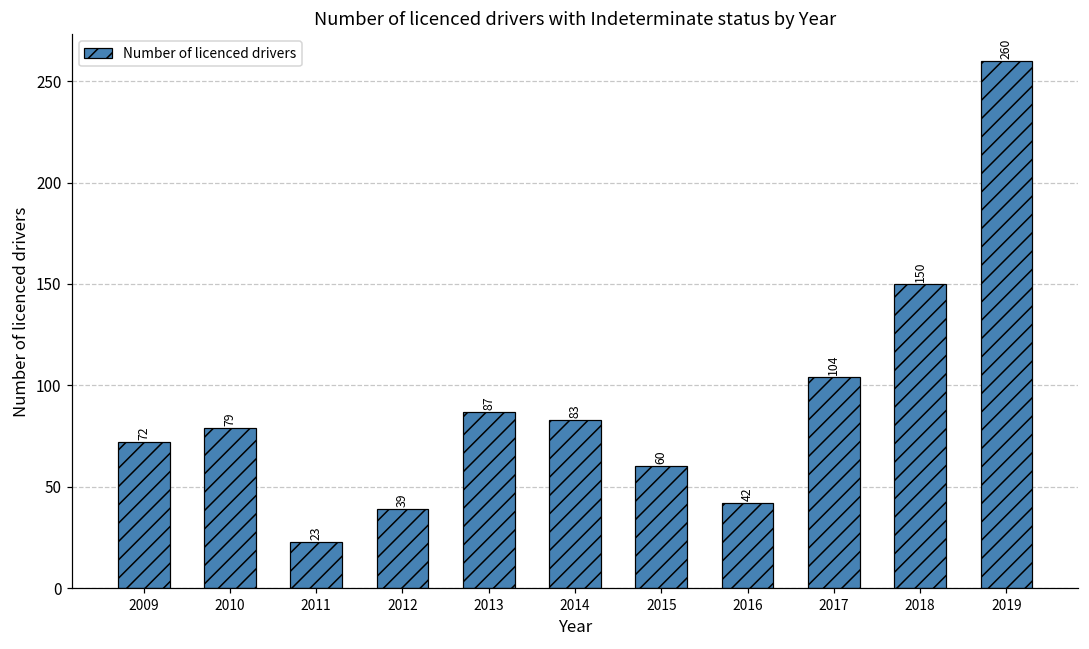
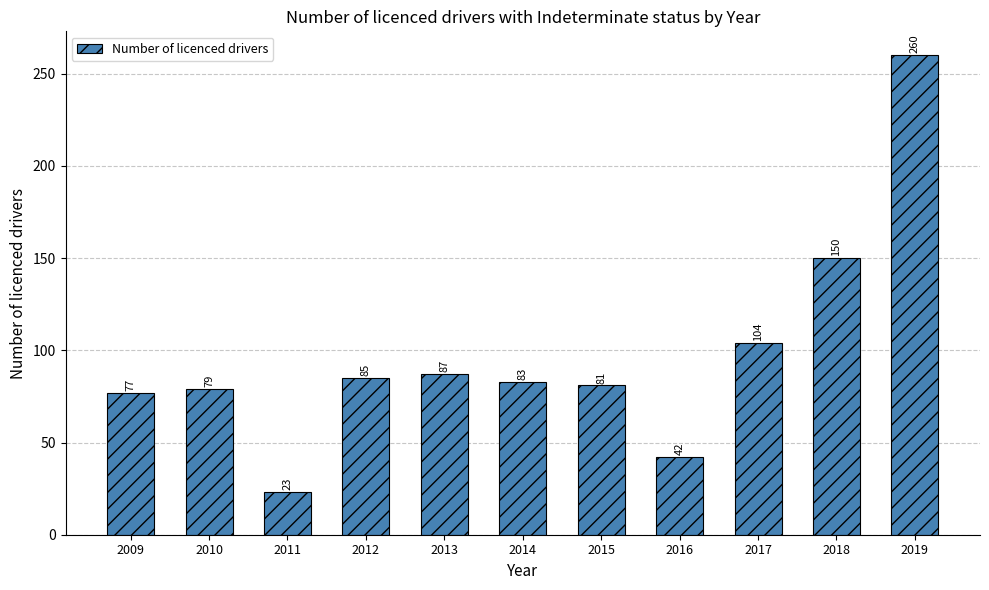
2009: 72 -> 77
2012: 39 -> 85
2015: 60 -> 81
